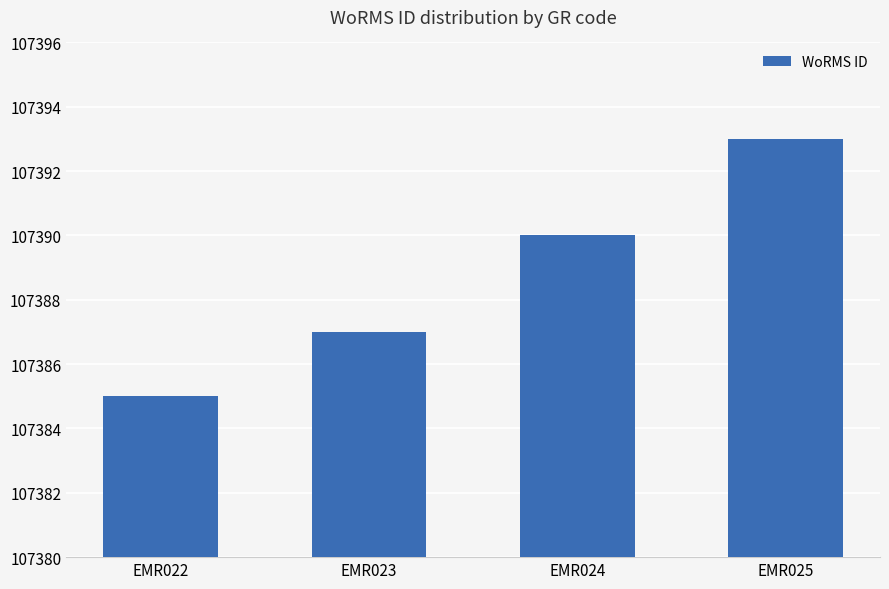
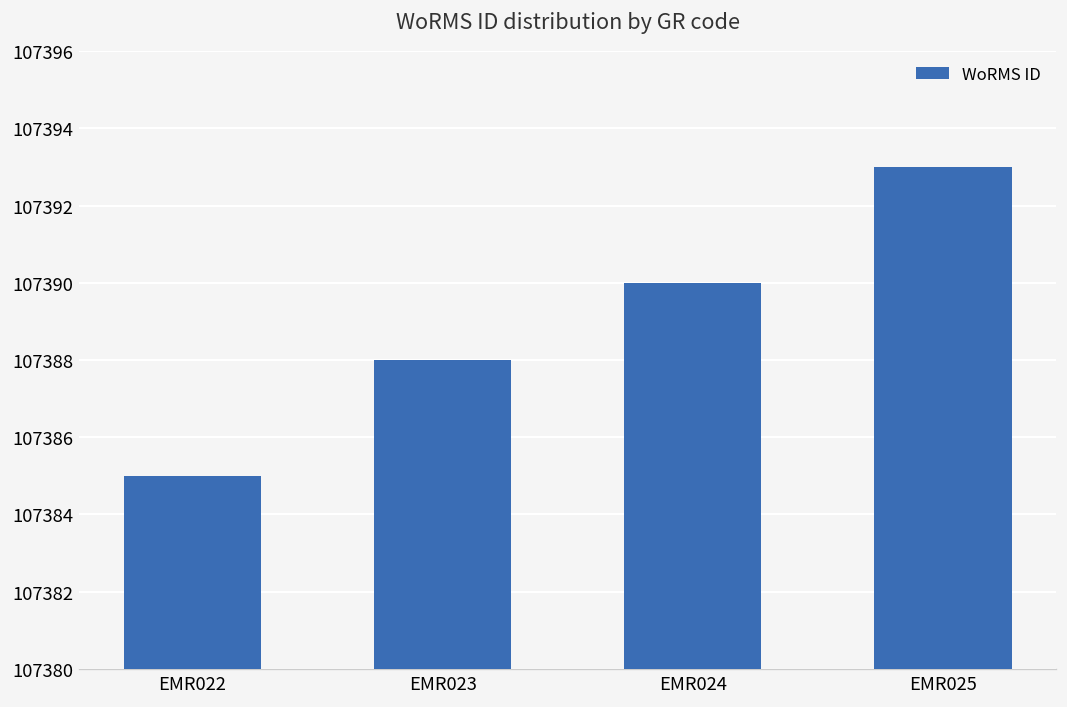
EMR023: 107387 -> 107388
